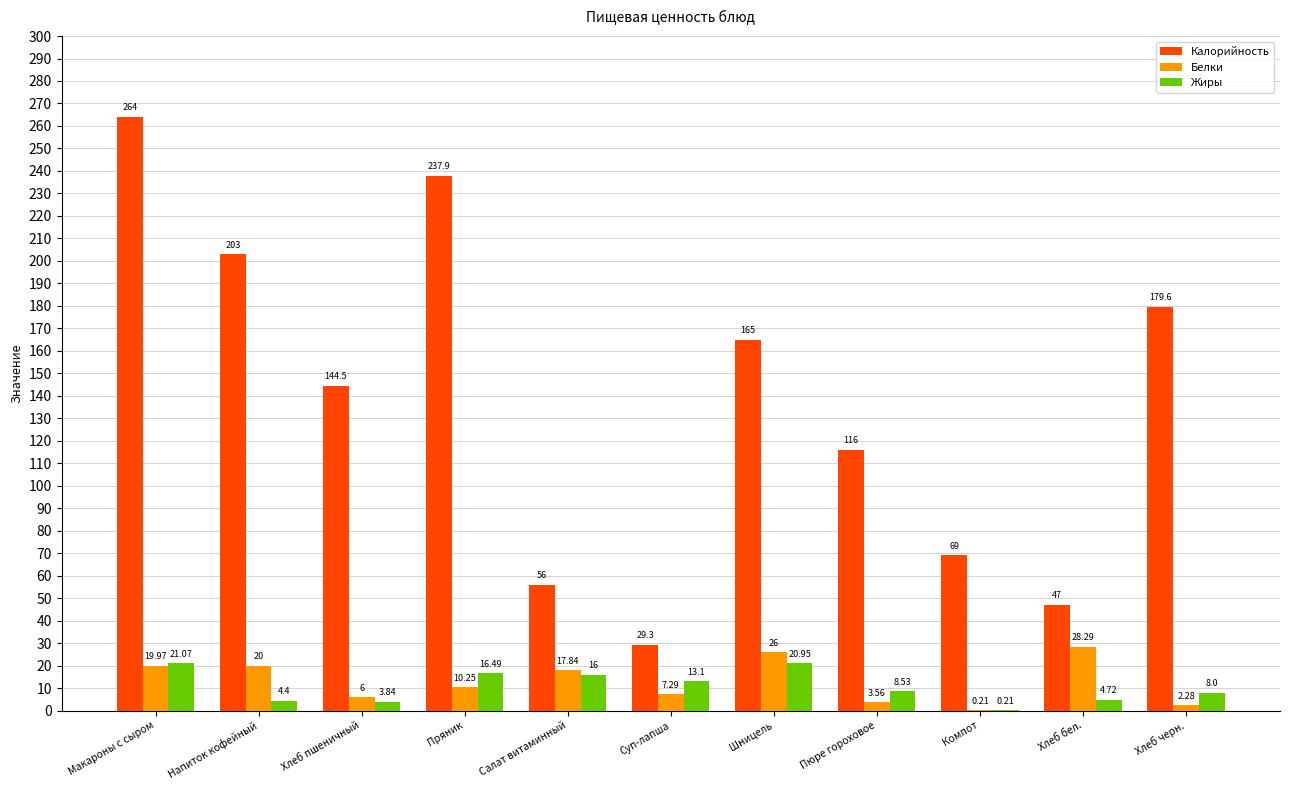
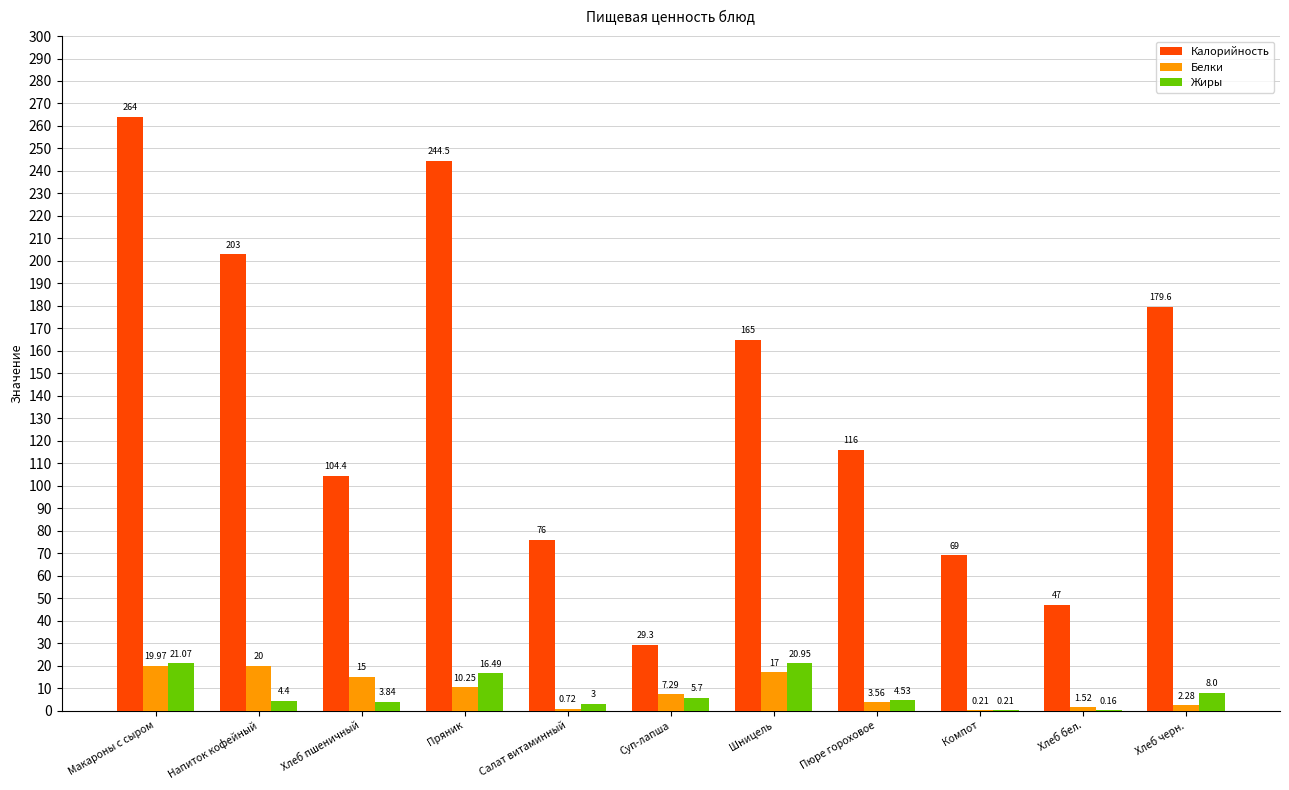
Калорийность, Хлеб пшеничный: 144.5 -> 104.4
Белки, Хлеб пшеничный: 6 -> 15
Калорийность, Пряник: 237.9 -> 244.5
Калорийность, Салат витаминный: 56 -> 76
Белки, Салат витаминный: 17.84 -> 0.72
Жиры, Салат витаминный: 16 -> 3
Жиры, Суп-лапша: 13.1 -> 5.7
Белки, Шницель: 26 -> 17
Жиры, Пюре гороховое: 8.53 -> 4.53
Белки, Хлеб бел.: 28.29 -> 1.52
Жиры, Хлеб бел.: 4.72 -> 0.16
